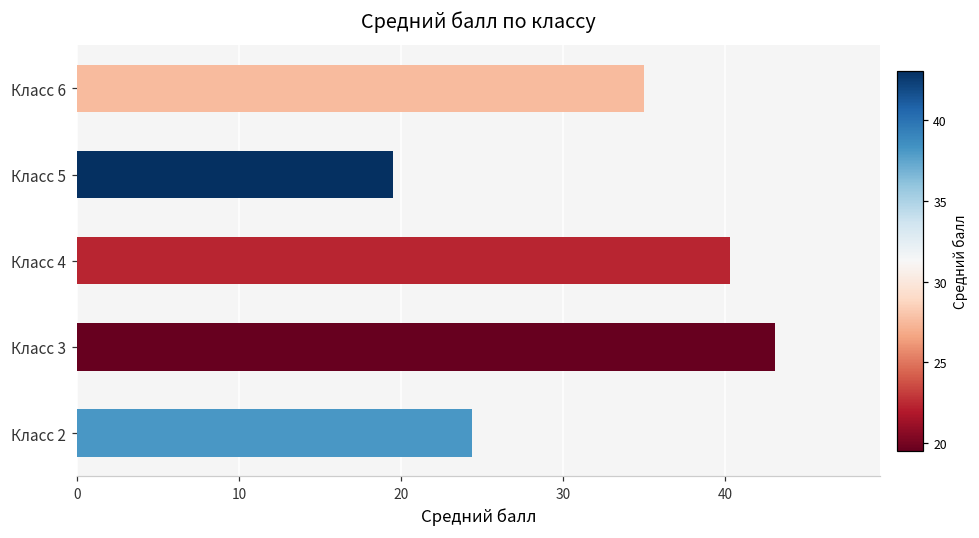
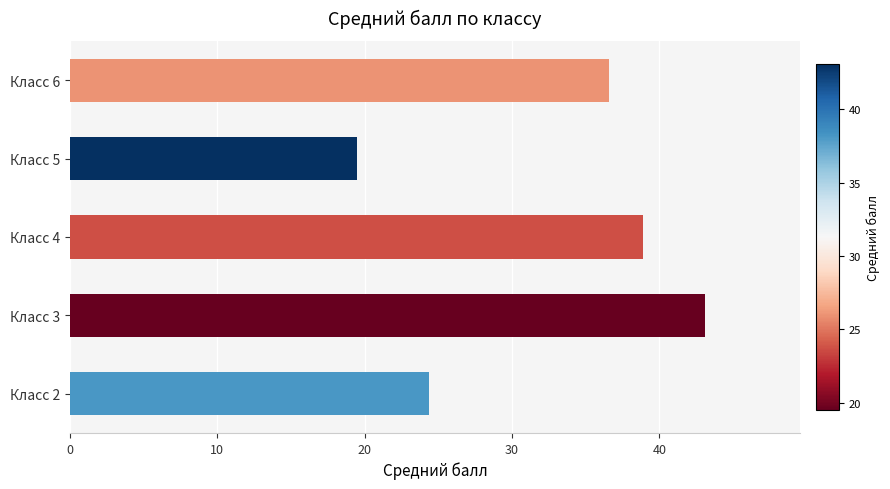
Класс 6: 35.0 -> 36.6
Класс 4: 40.3 -> 38.9
